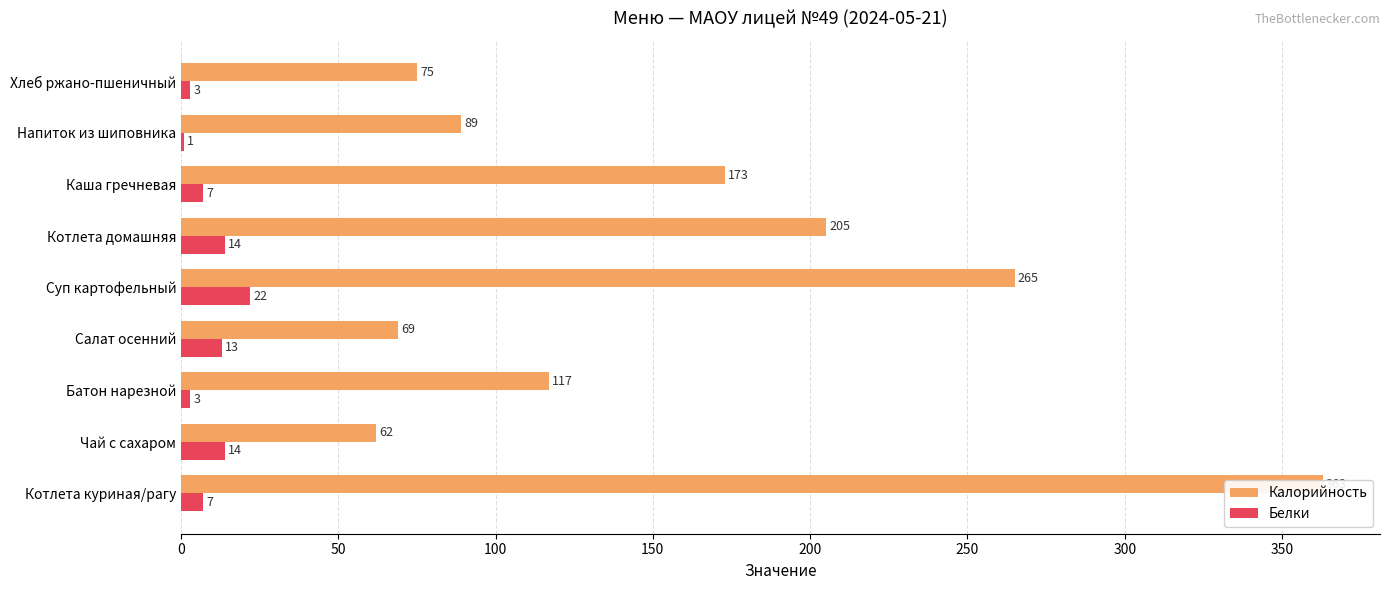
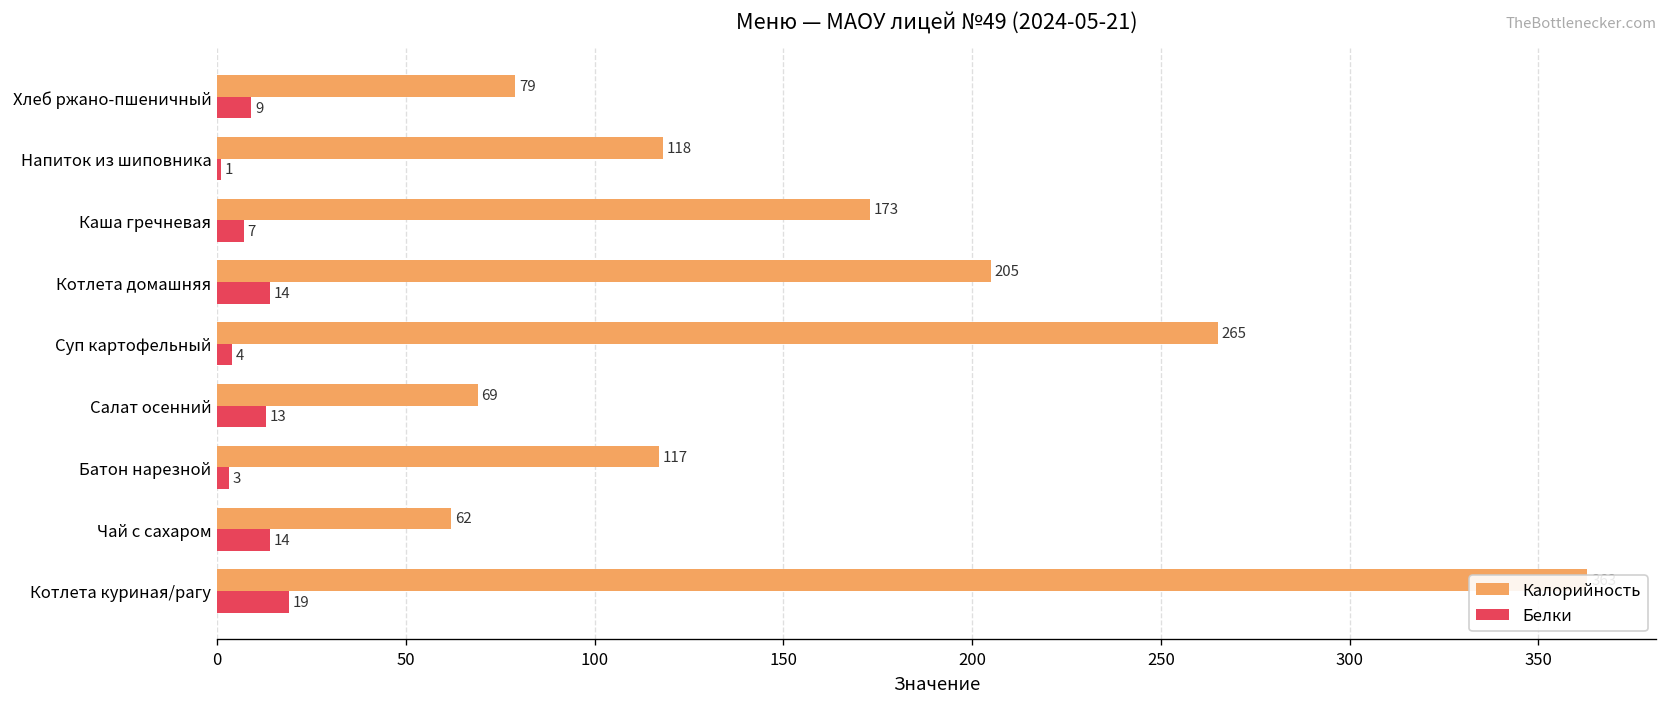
Калорийность, Хлеб ржано-пшеничный: 75 -> 79
Белки, Хлеб ржано-пшеничный: 3 -> 9
Калорийность, Напиток из шиповника: 89 -> 118
Белки, Суп картофельный: 22 -> 4
Белки, Котлета куриная/рагу: 7 -> 19
